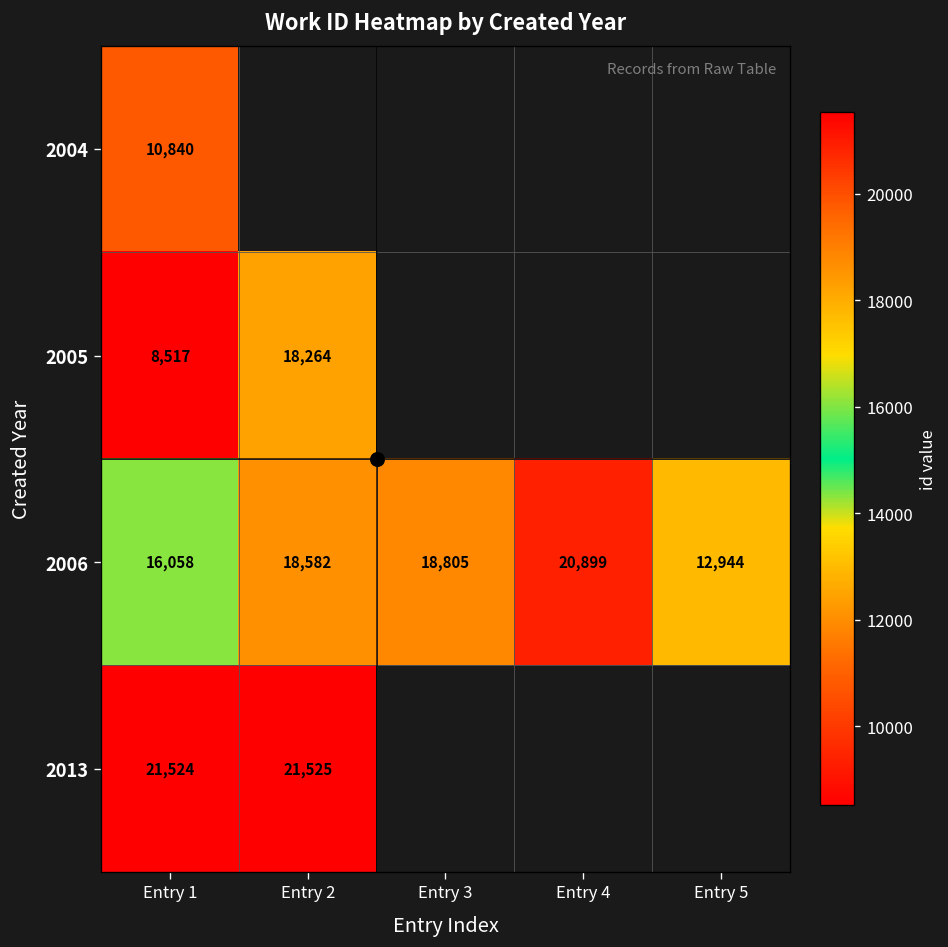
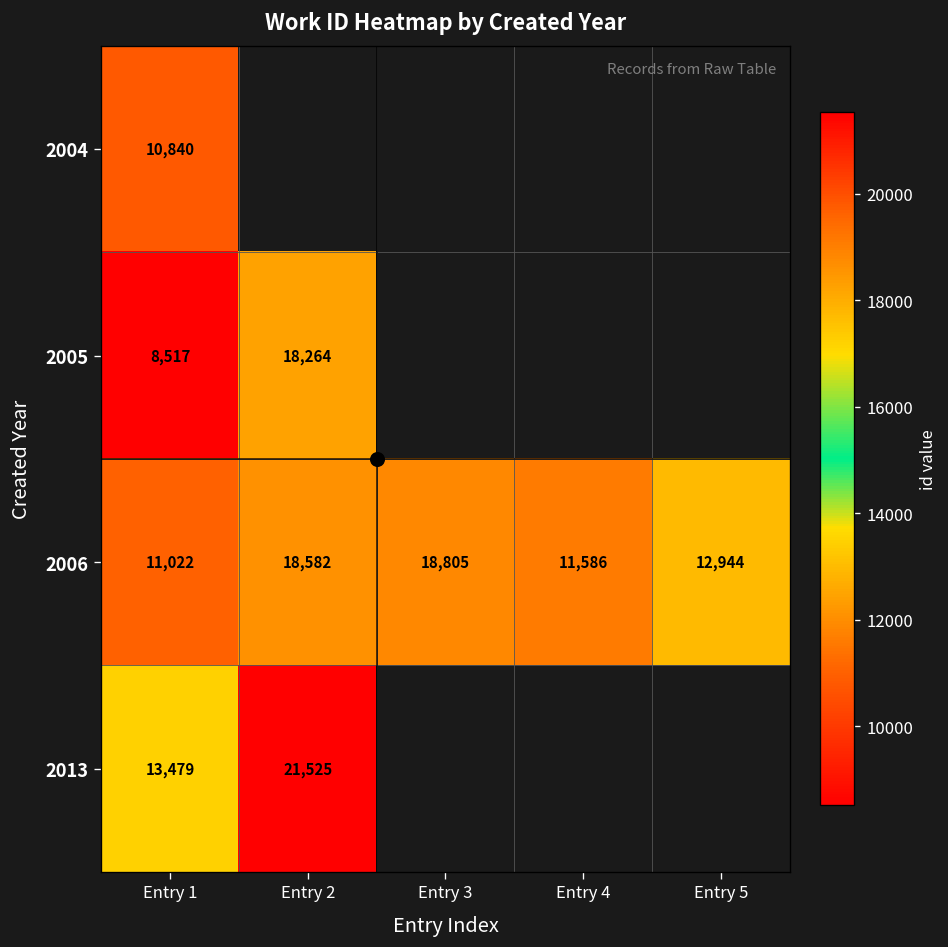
2006, Entry 1: 16,058 -> 11,022
2006, Entry 4: 20,899 -> 11,586
2013, Entry 1: 21,524 -> 13,479
